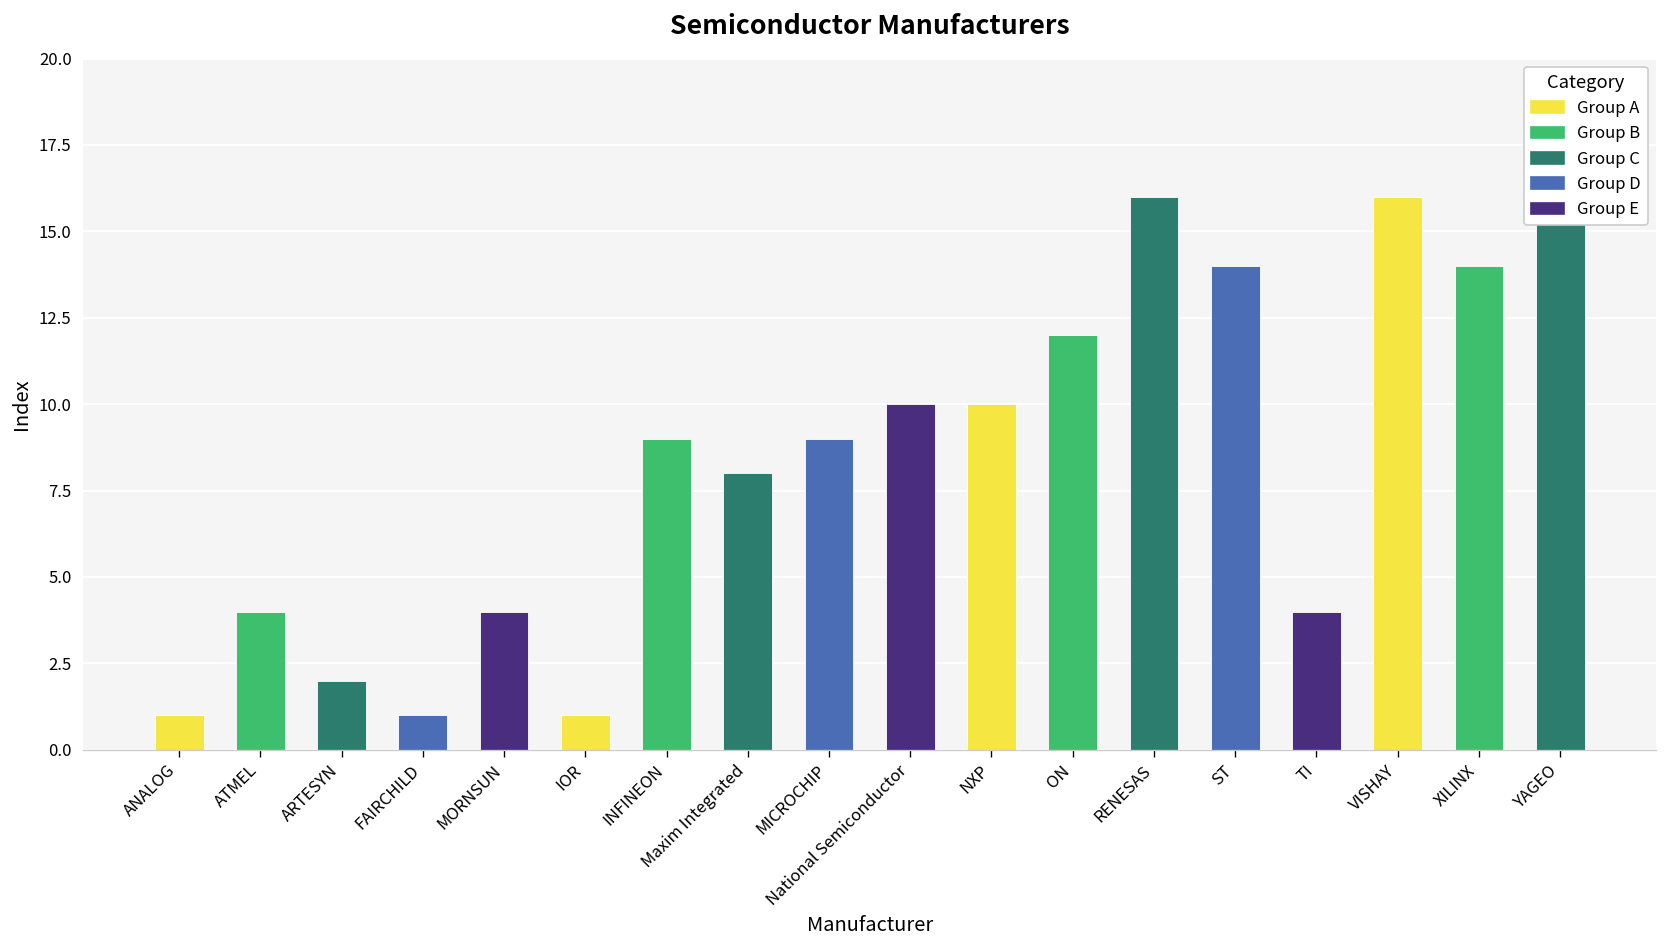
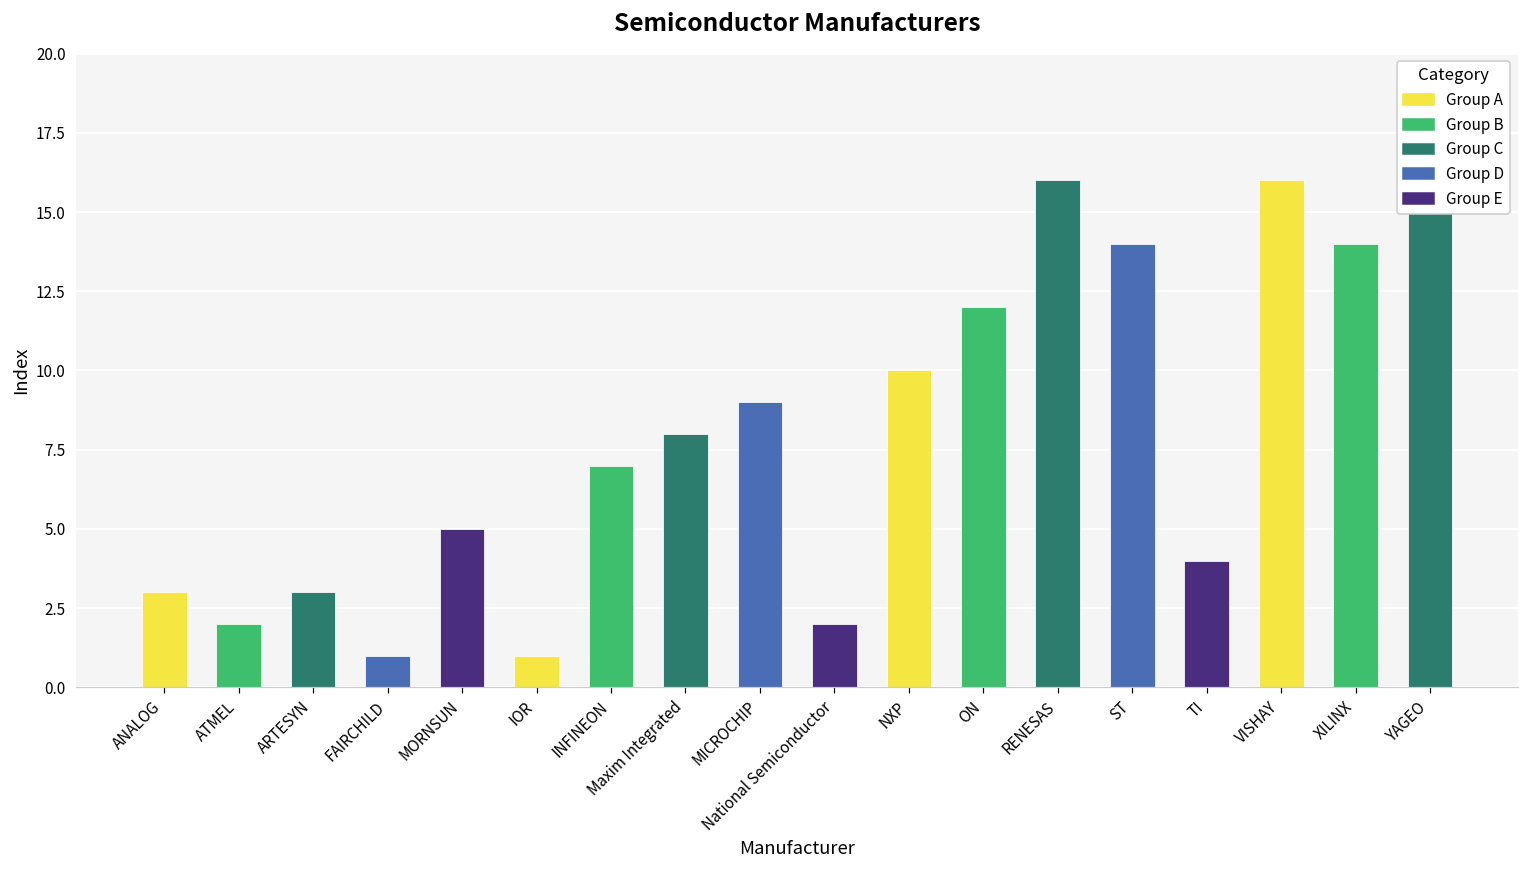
ANALOG: 1 -> 3
ATMEL: 4 -> 2
ARTESYN: 2 -> 3
MORNSUN: 4 -> 5
INFINEON: 9 -> 7
National Semiconductor: 10 -> 2
